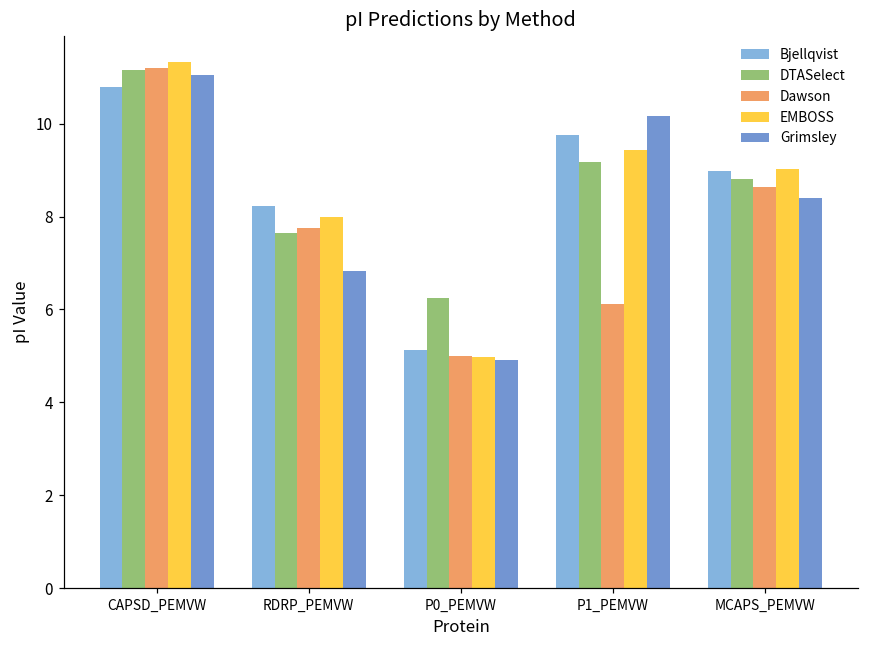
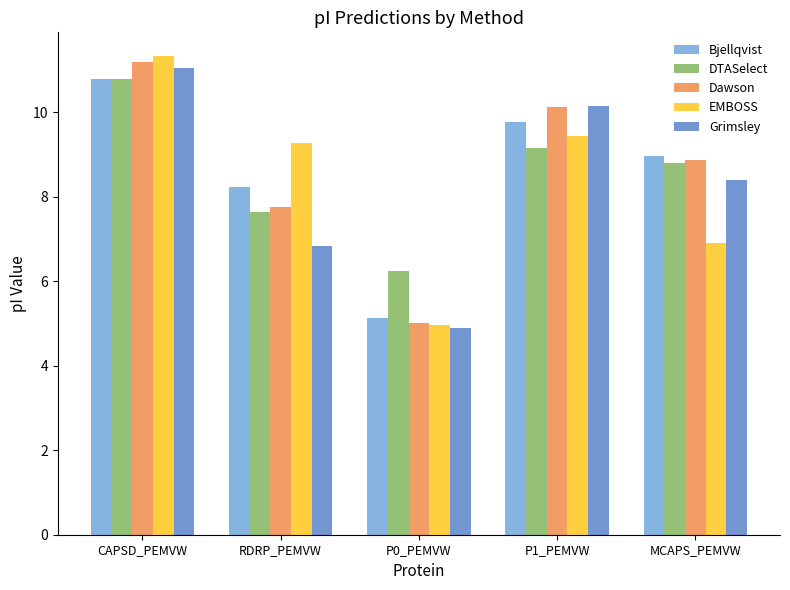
DTASelect, CAPSD_PEMVW: 11.1 -> 10.8
EMBOSS, RDRP_PEMVW: 8.0 -> 9.3
Dawson, P1_PEMVW: 6.1 -> 10.1
Dawson, MCAPS_PEMVW: 8.6 -> 8.9
EMBOSS, MCAPS_PEMVW: 9.0 -> 6.9
